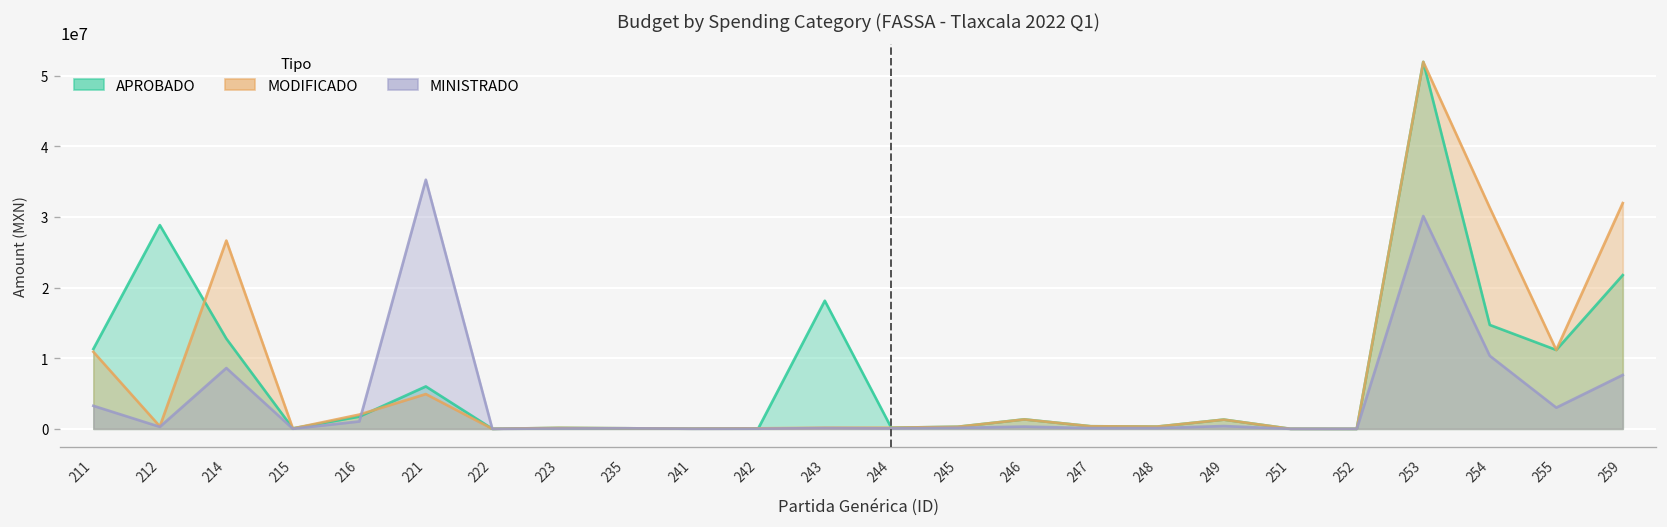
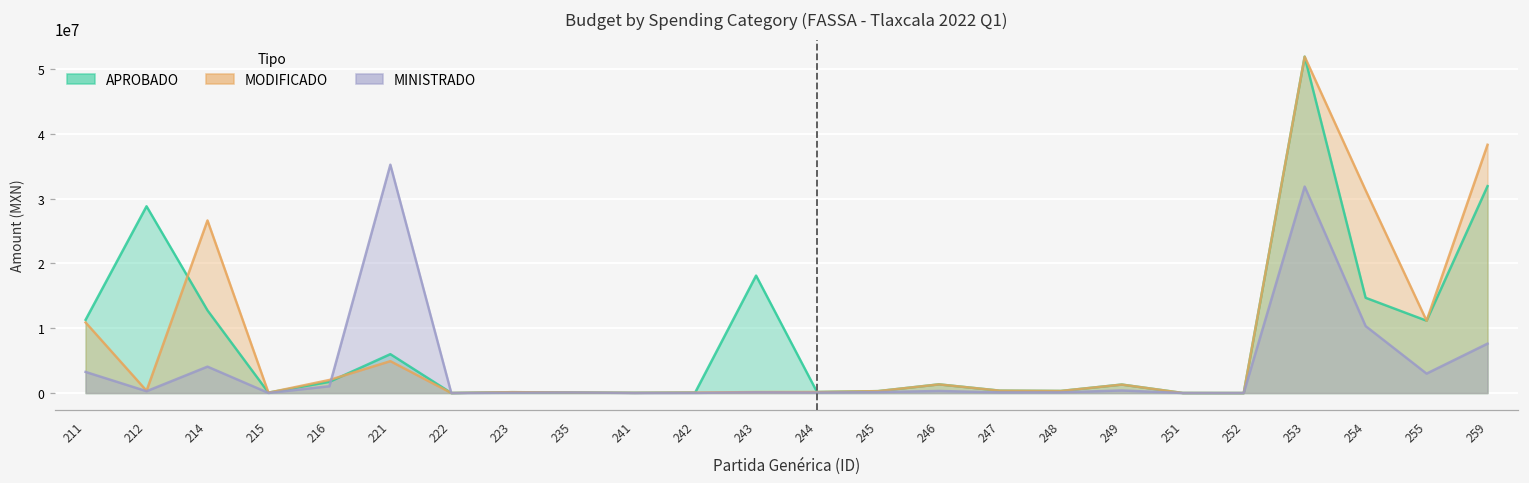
MINISTRADO, 214: 9000000 -> 4000000
MINISTRADO, 253: 30000000 -> 32000000
APROBADO, 259: 22000000 -> 32000000
MODIFICADO, 259: 32000000 -> 38000000
